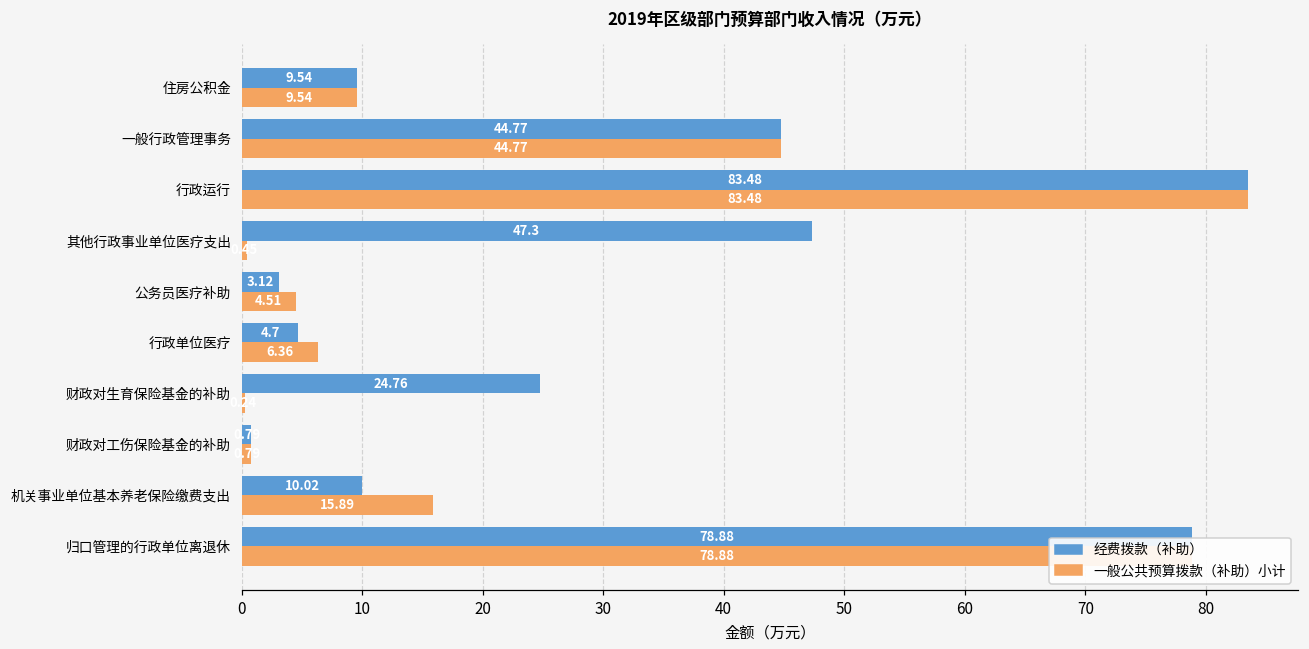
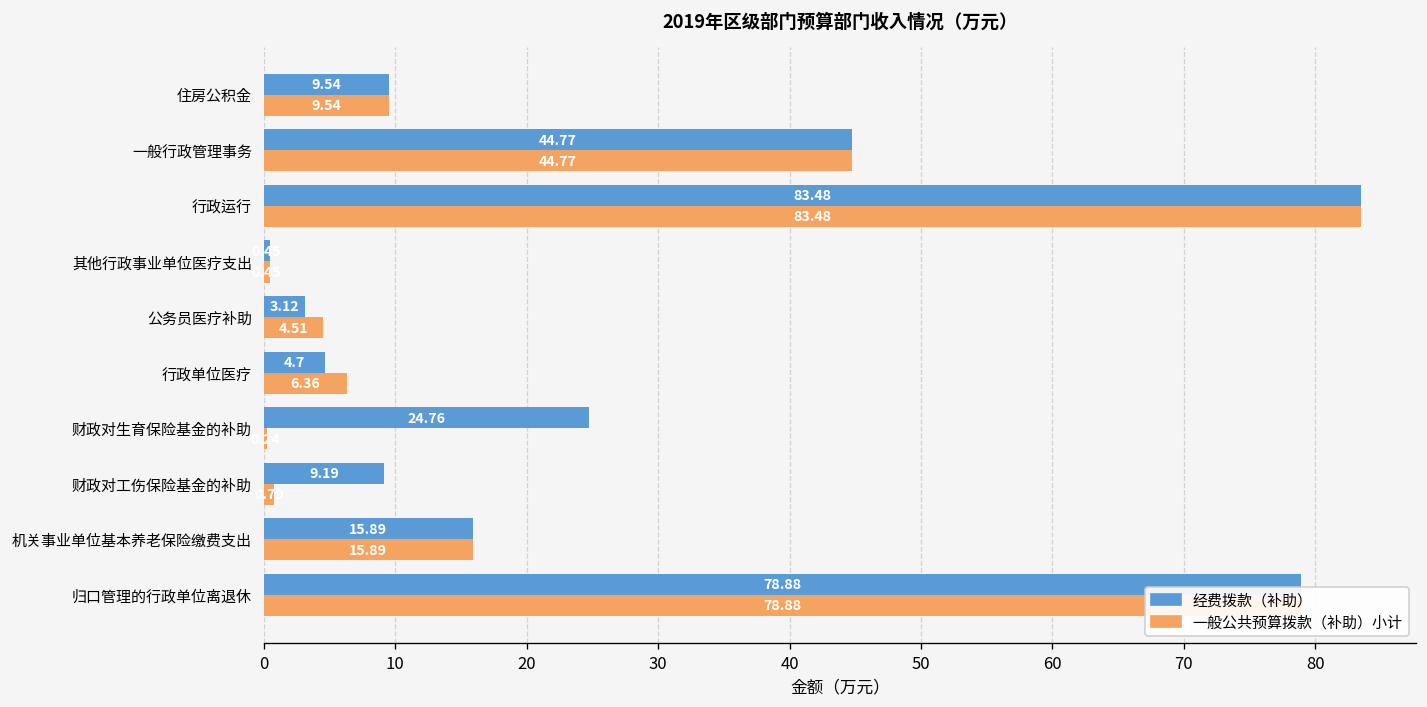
经费拨款（补助）, 其他行政事业单位医疗支出: 47.3 -> 0.5
经费拨款（补助）, 财政对工伤保险基金的补助: 0.8 -> 9.2
经费拨款（补助）, 机关事业单位基本养老保险缴费支出: 10.02 -> 15.89
